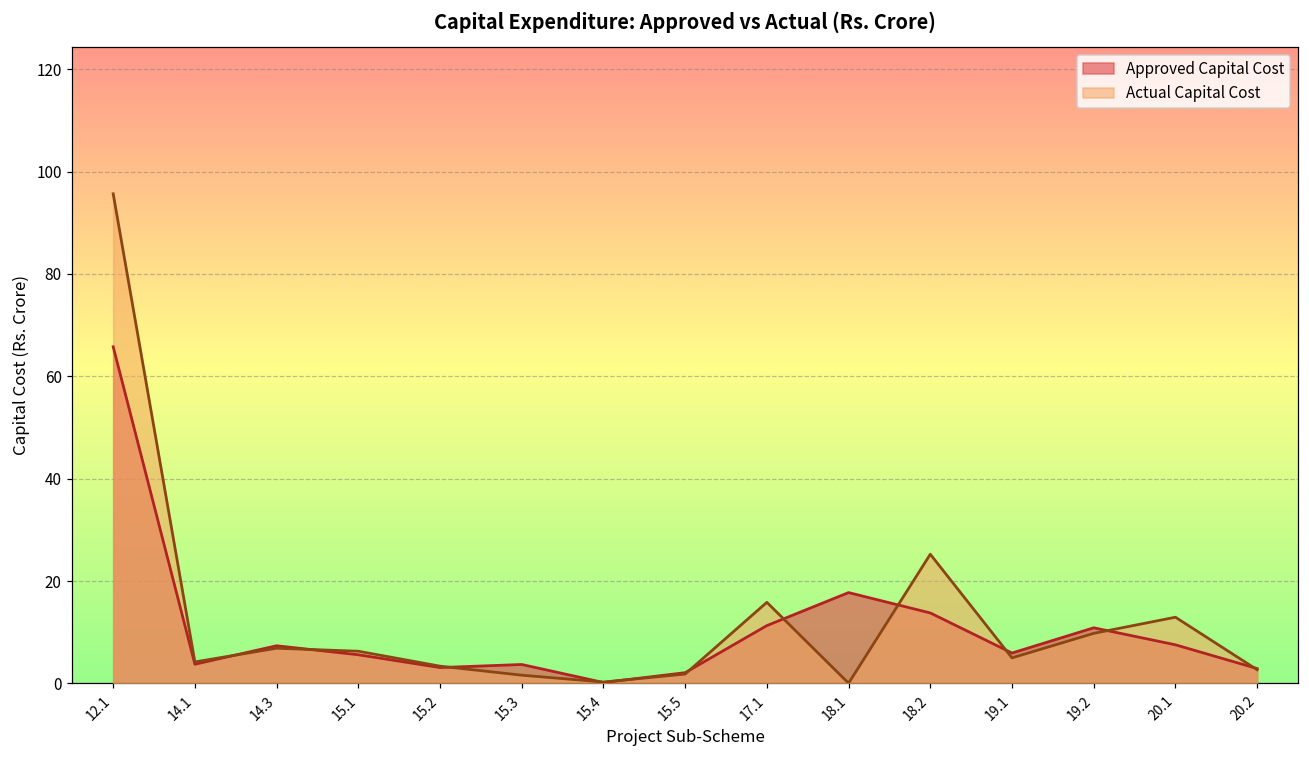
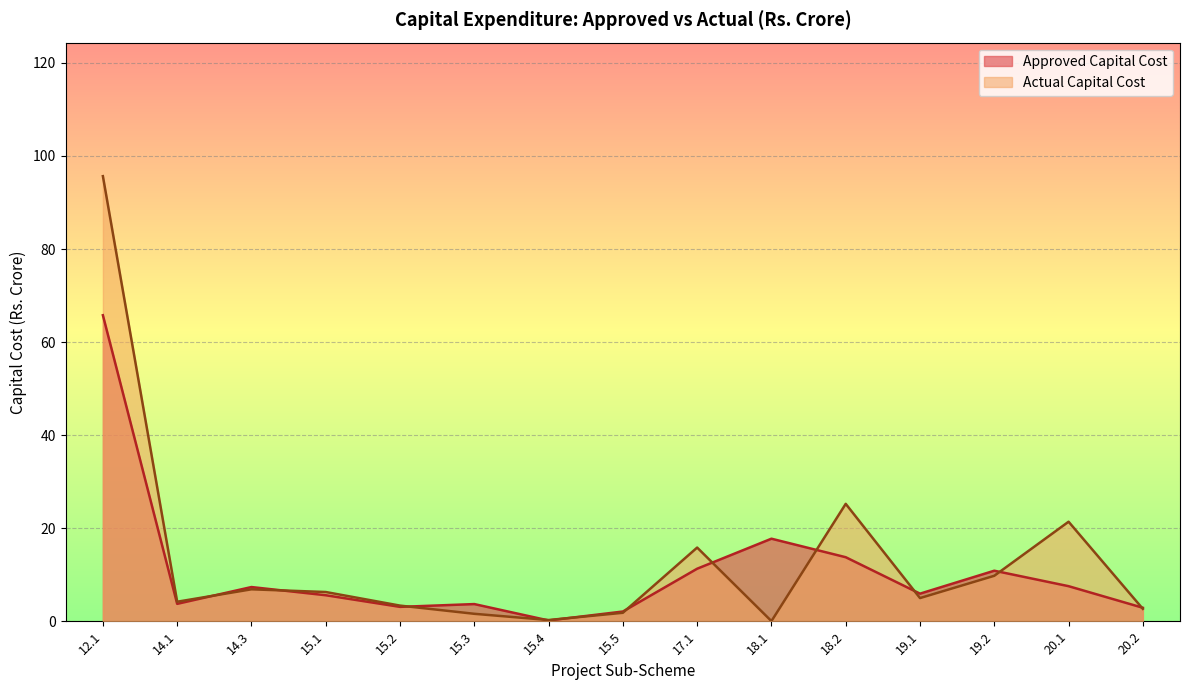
Actual Capital Cost, 20.1: 13 -> 21
